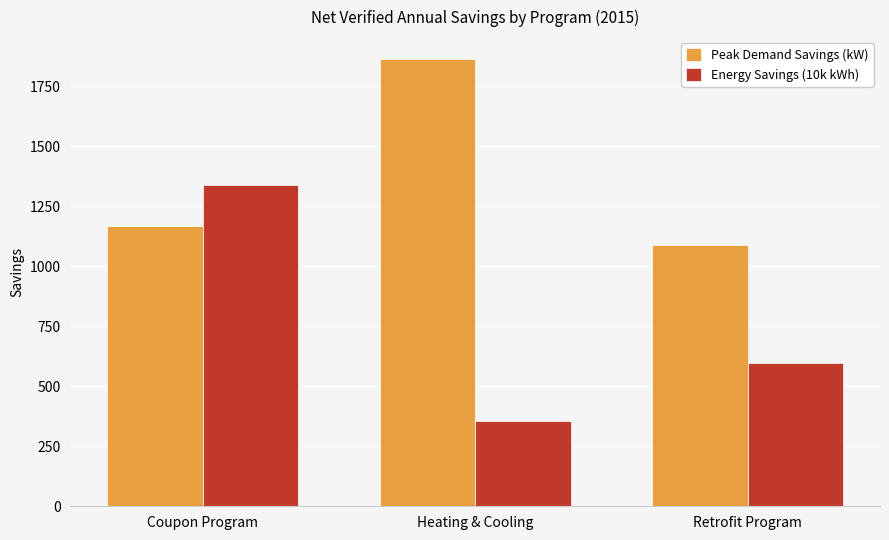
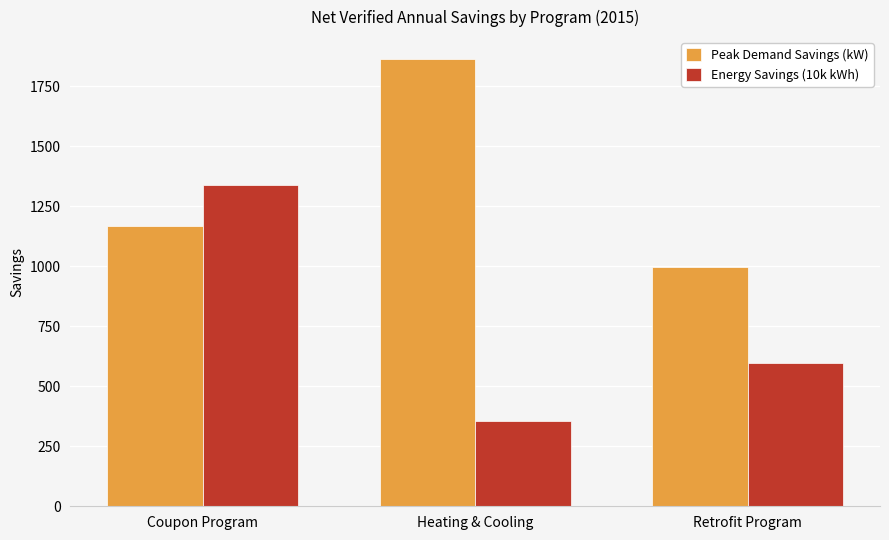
Peak Demand Savings (kW), Retrofit Program: 1090 -> 1000
